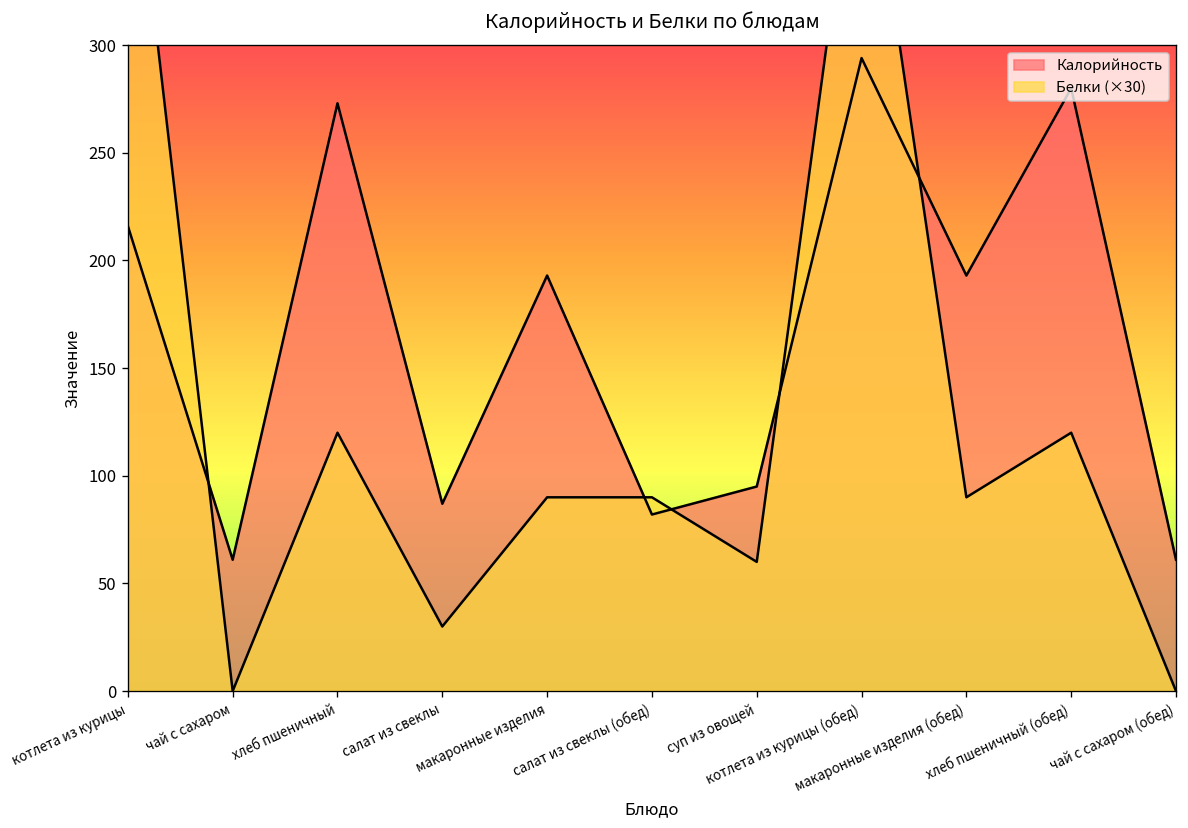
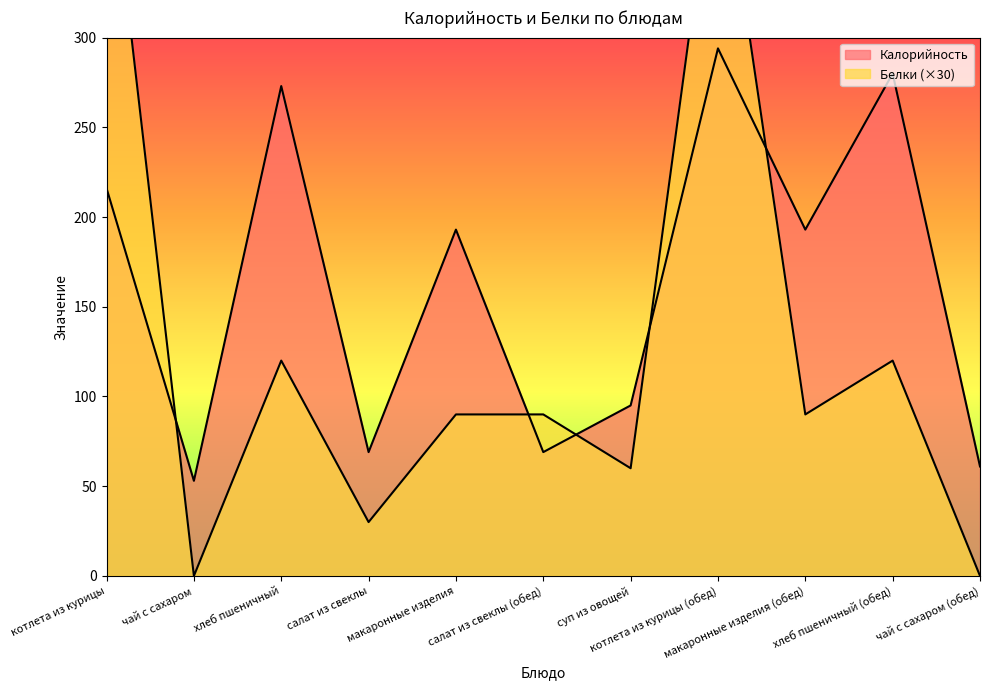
Калорийность, чай с сахаром: 61 -> 53
Калорийность, салат из свеклы: 87 -> 69
Калорийность, салат из свеклы (обед): 82 -> 69
